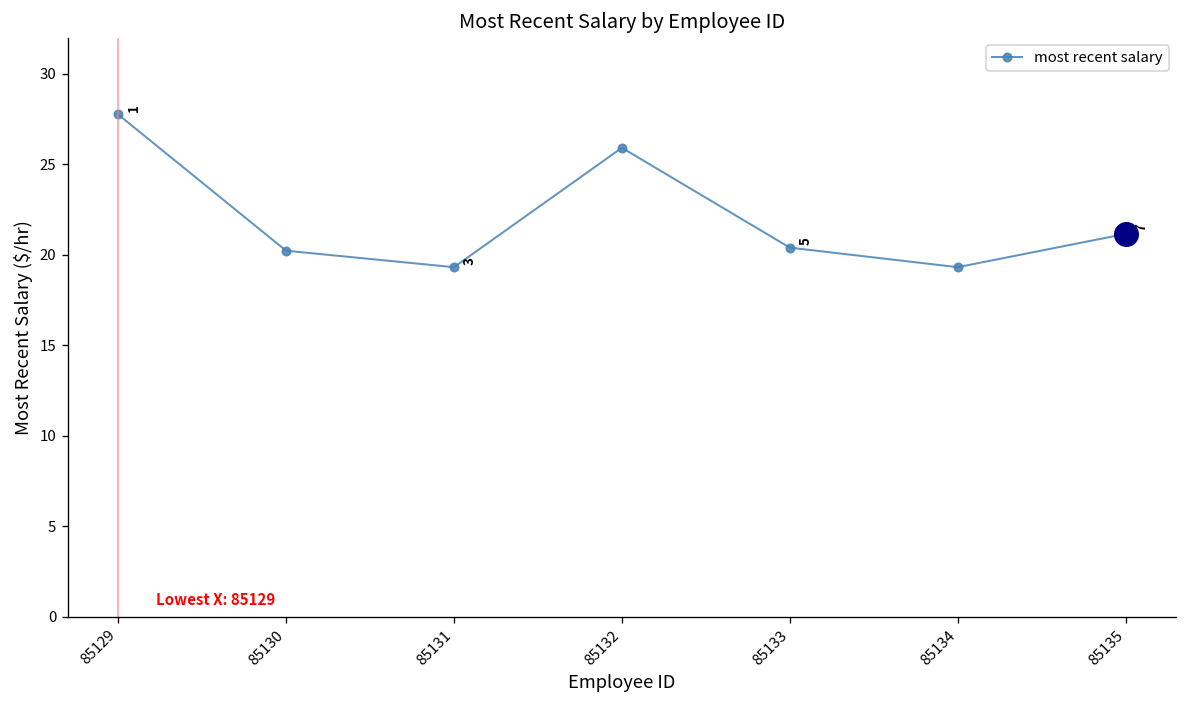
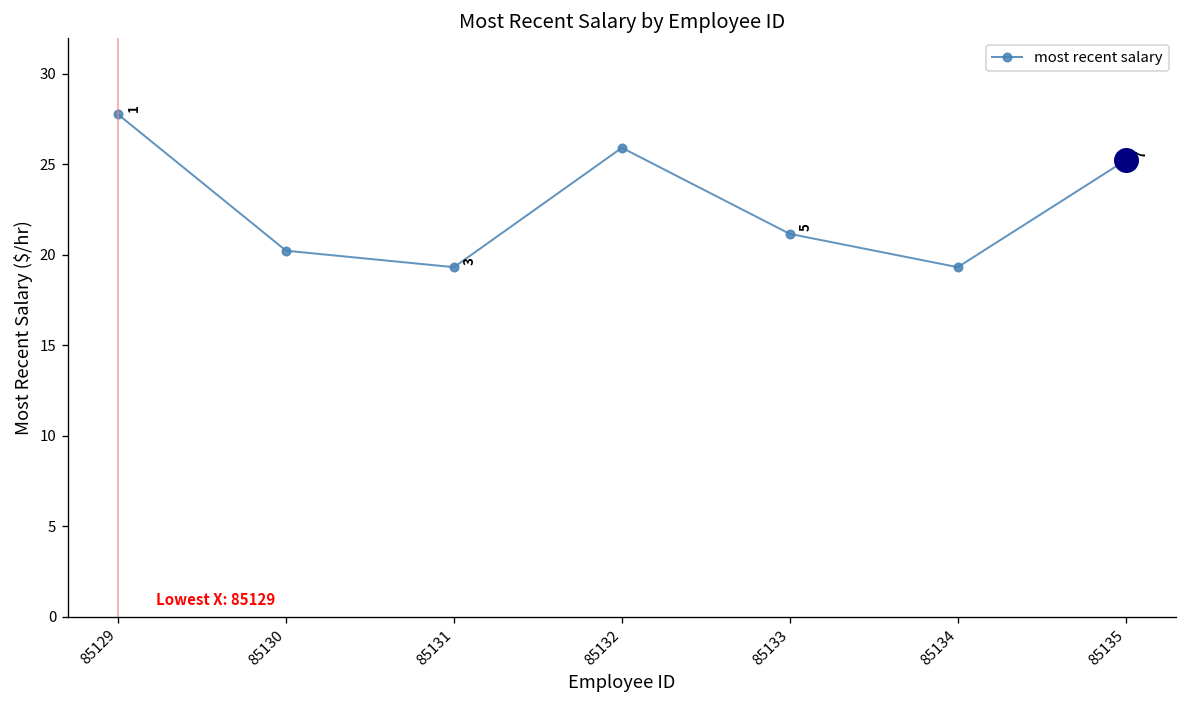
most recent salary, 85133: 20.4 -> 21.2
most recent salary, 85135: 21.2 -> 25.2
